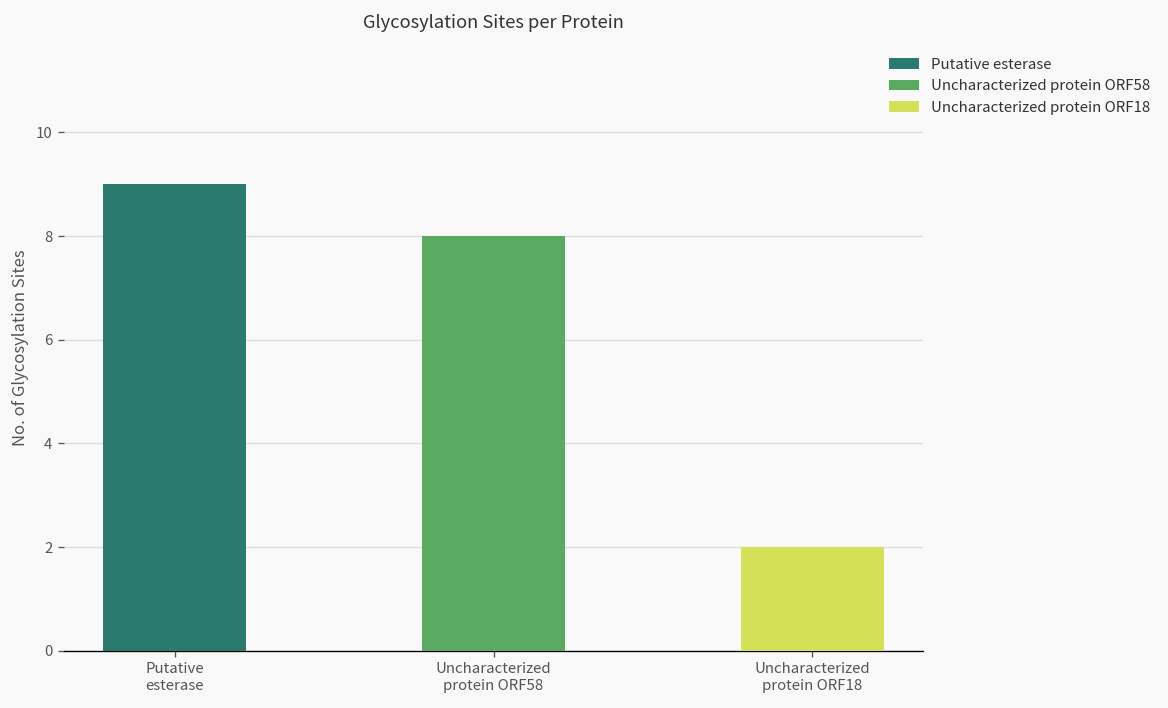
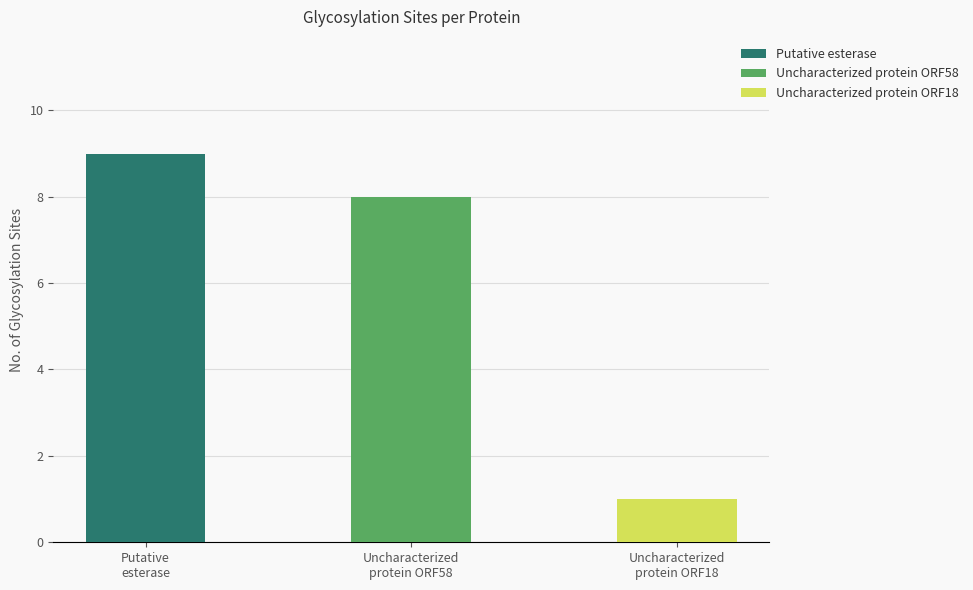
Uncharacterized protein ORF18: 2 -> 1
